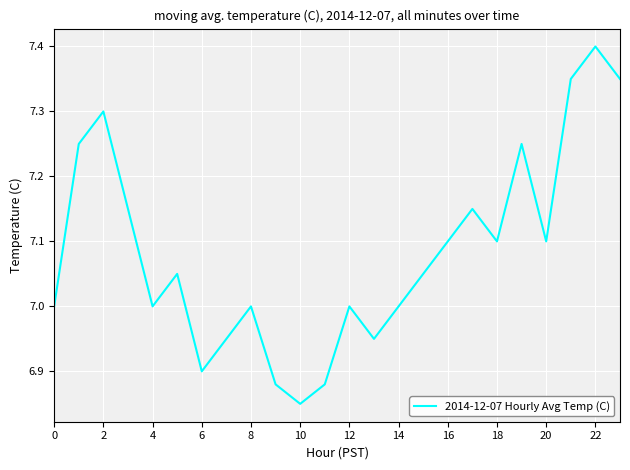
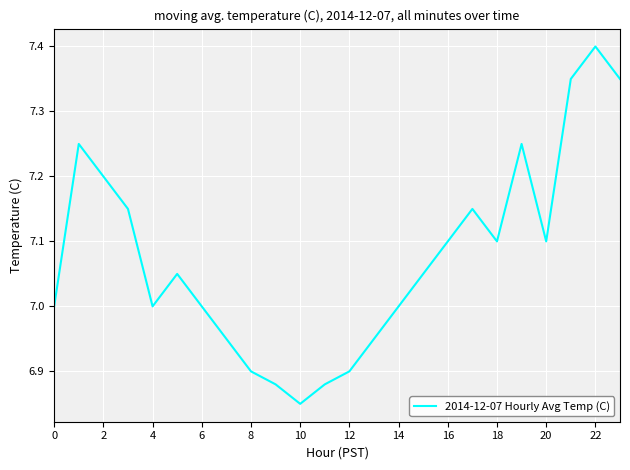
2: 7.3 -> 7.2
6: 6.9 -> 7.0
8: 7.0 -> 6.9
12: 7.0 -> 6.9
